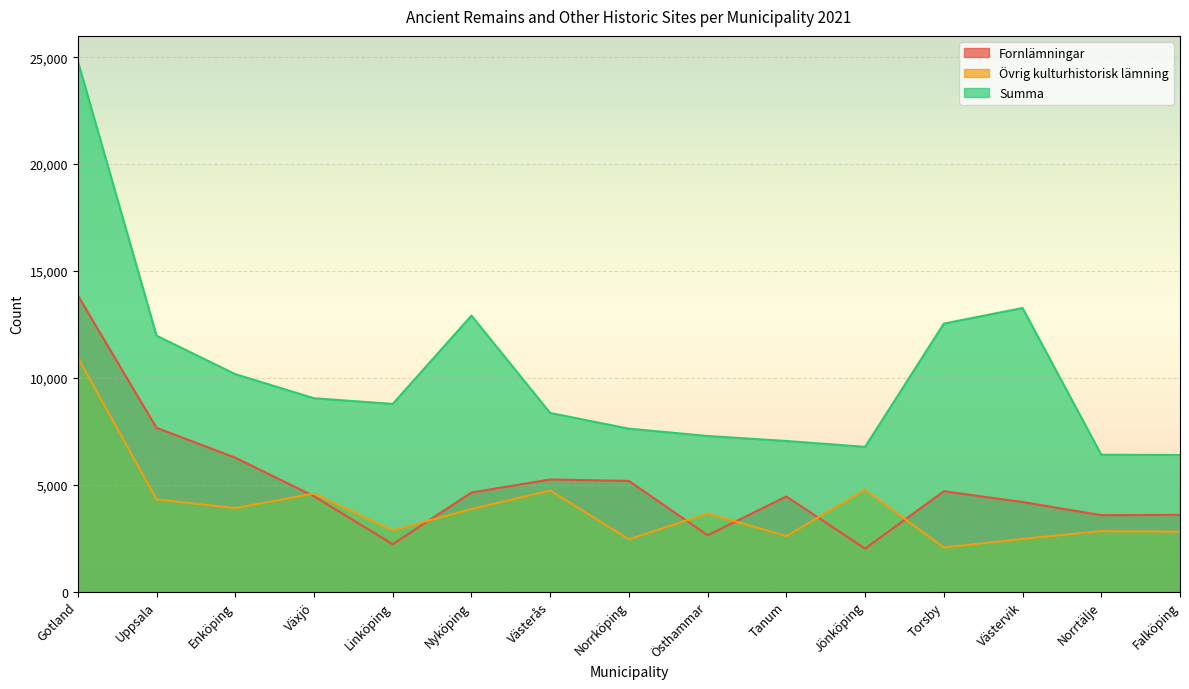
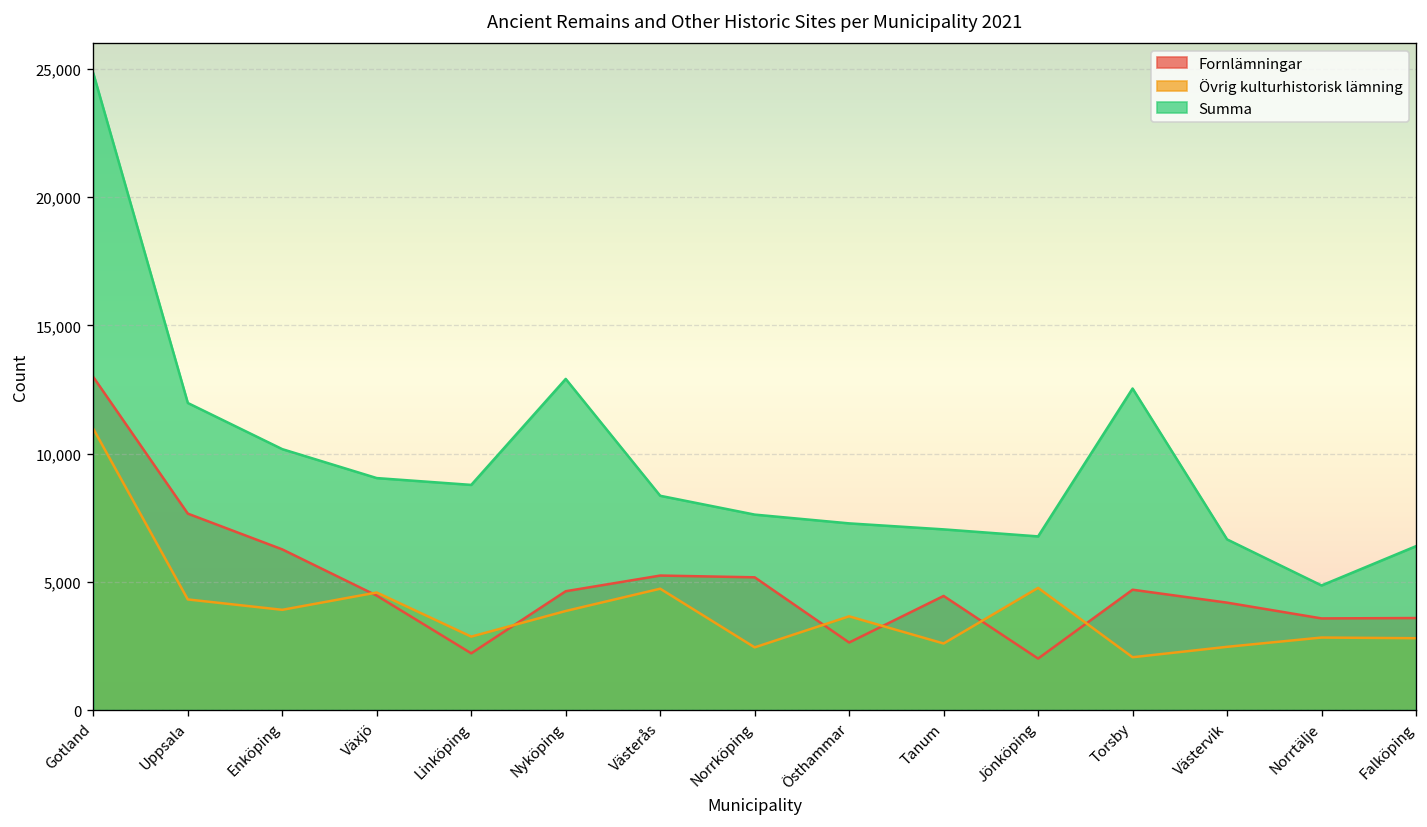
Fornlämningar, Gotland: 13,900 -> 13,000
Summa, Västervik: 13,300 -> 6,700
Summa, Norrtälje: 6,400 -> 4,900
